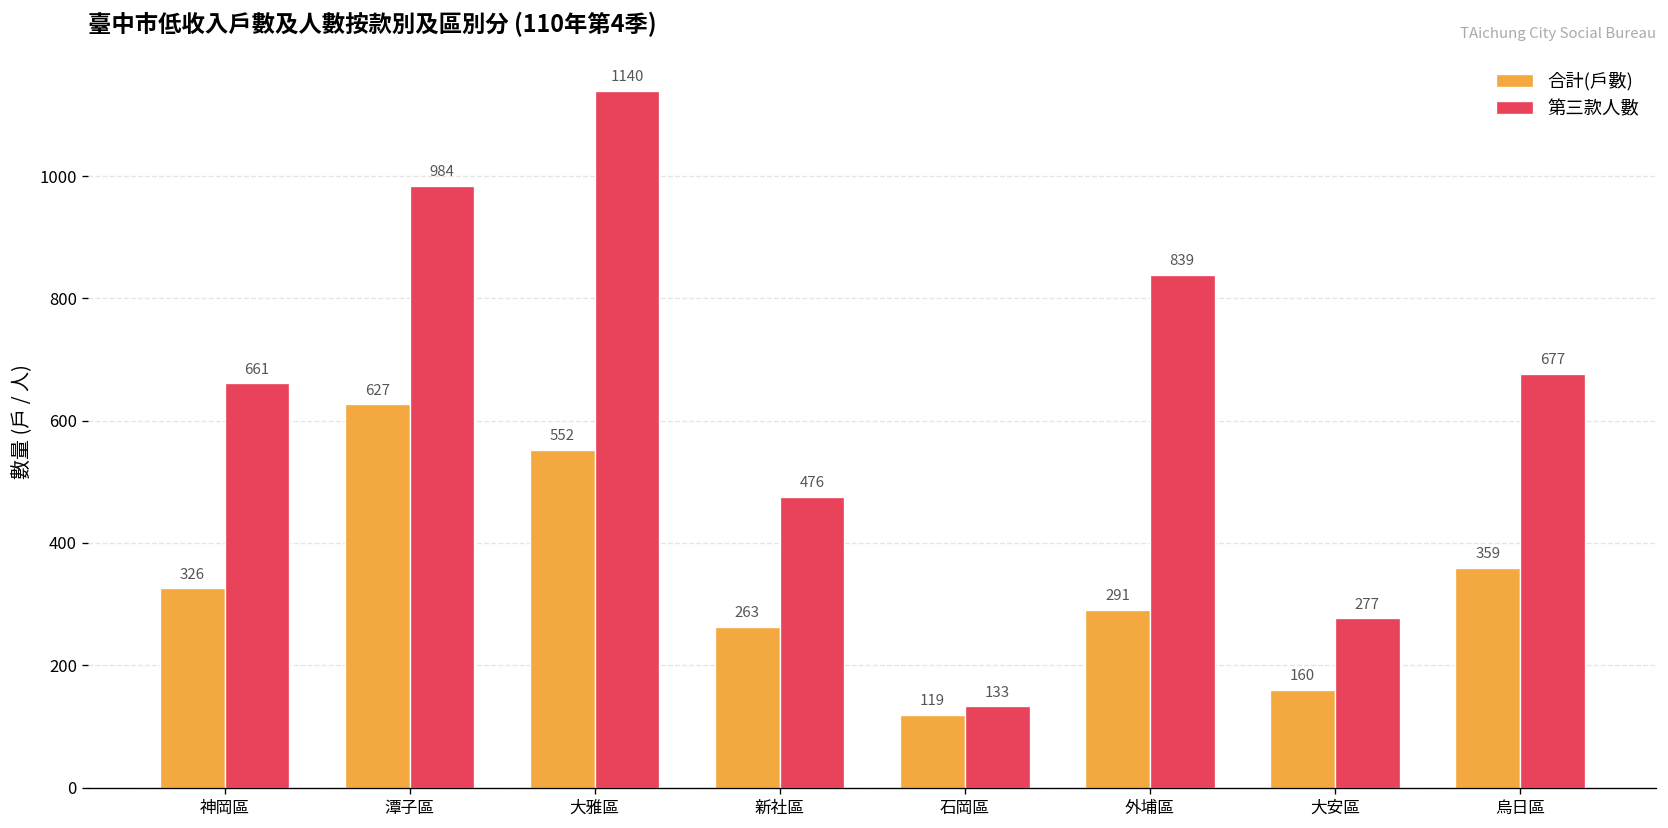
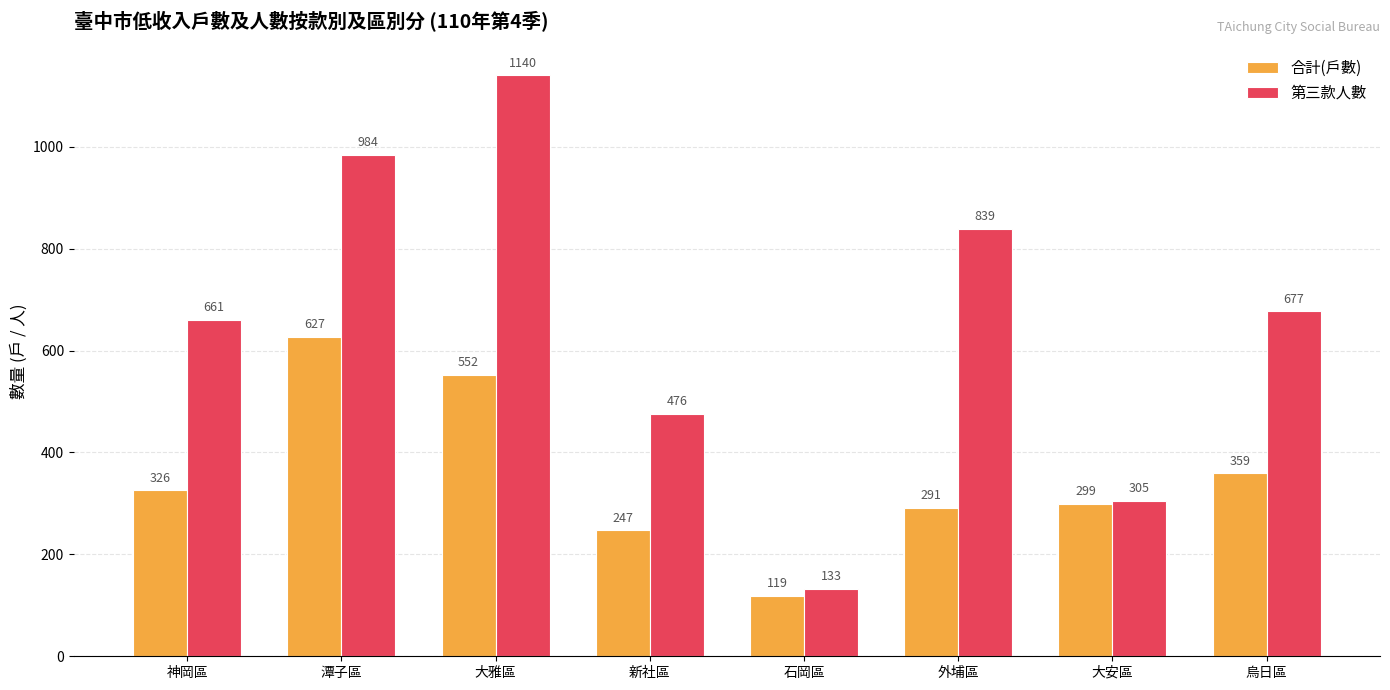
合計(戶數), 新社區: 263 -> 247
合計(戶數), 大安區: 160 -> 299
第三款人數, 大安區: 277 -> 305
